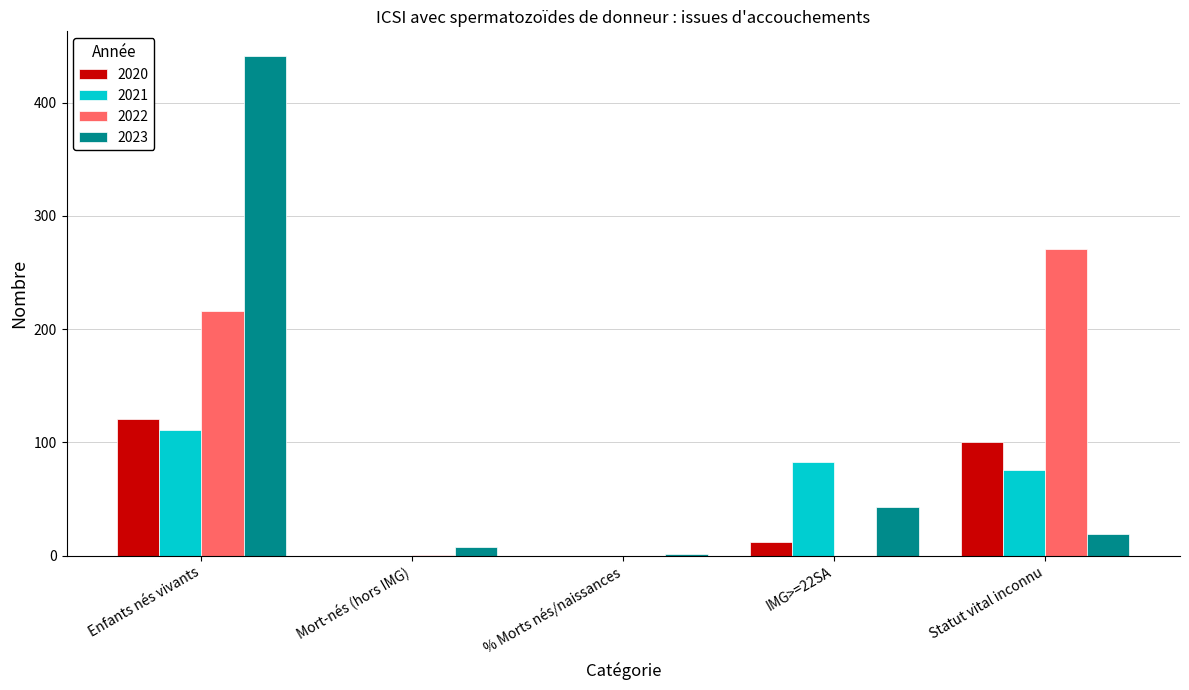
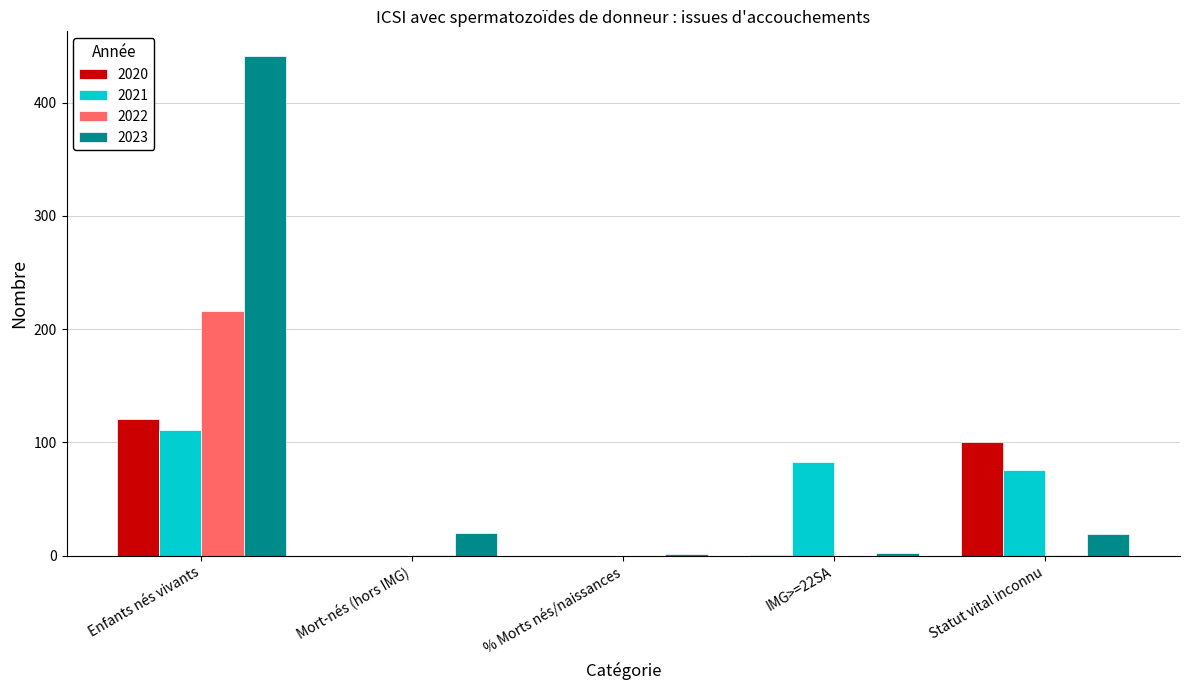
2023, Mort-nés (hors IMG): 8 -> 20
2020, IMG>=22SA: 12 -> 1
2023, IMG>=22SA: 43 -> 2
2022, Statut vital inconnu: 271 -> 1
